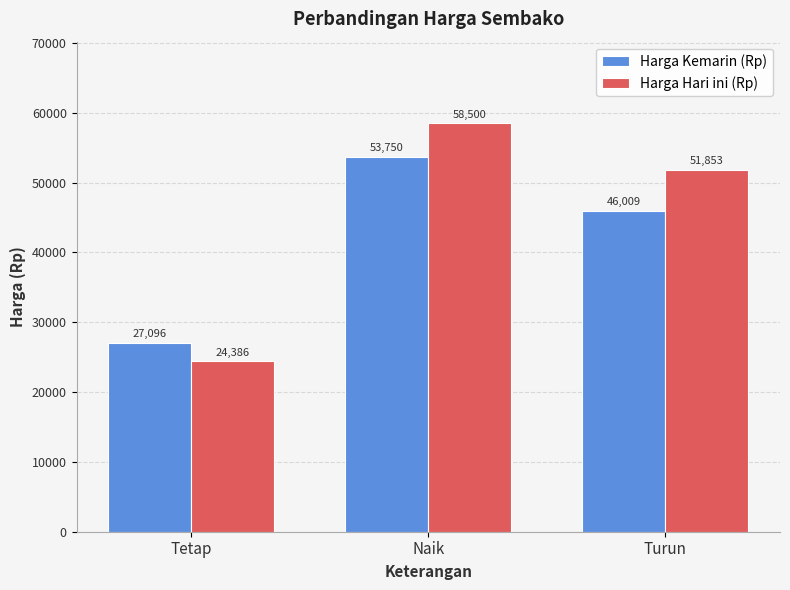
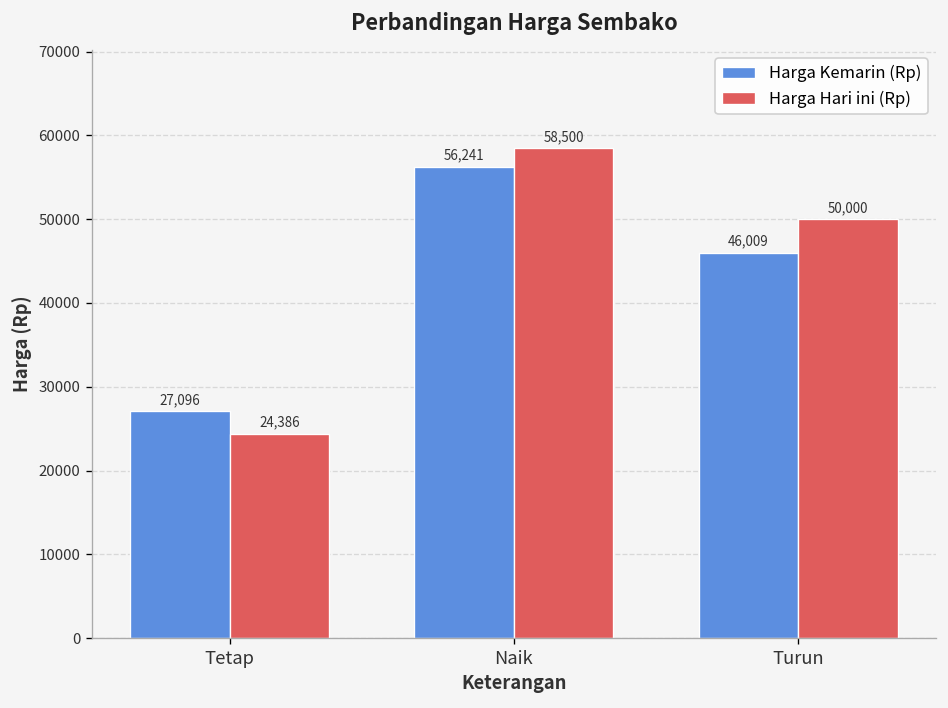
Harga Kemarin (Rp), Naik: 53,750 -> 56,241
Harga Hari ini (Rp), Turun: 51,853 -> 50,000
